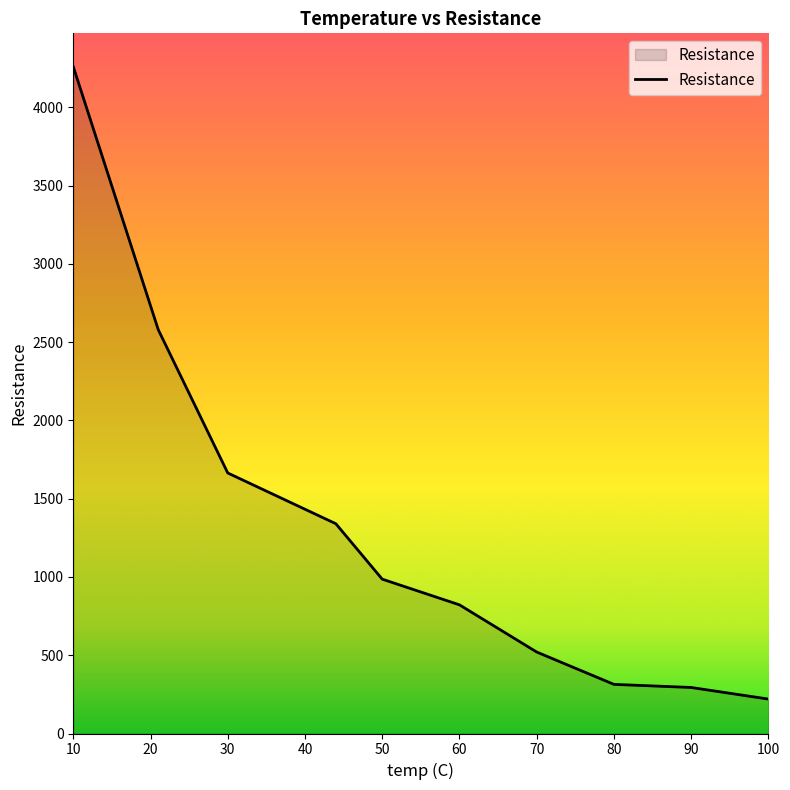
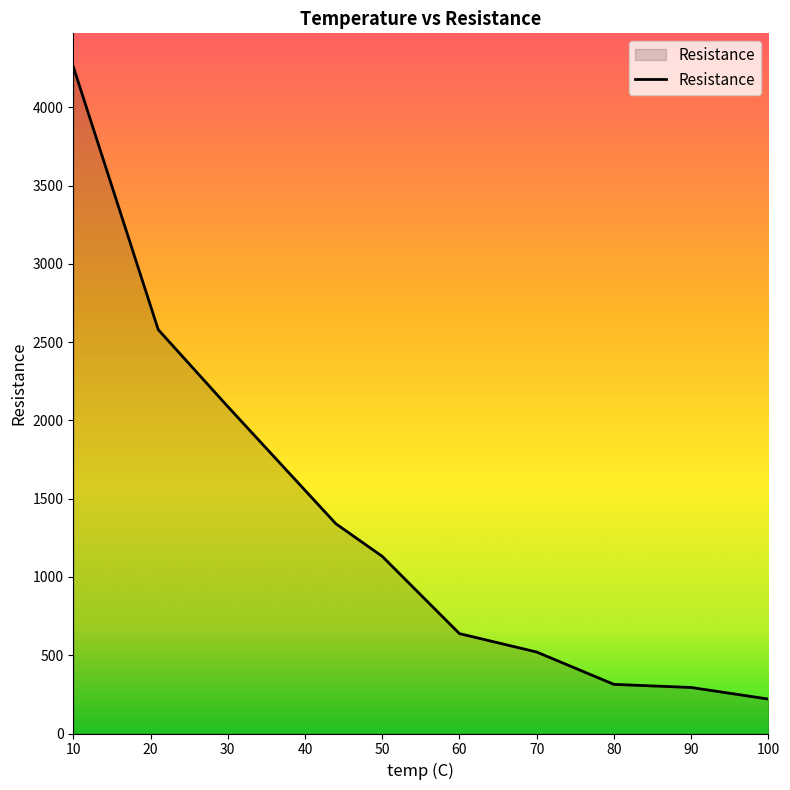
30: 1660 -> 2090
50: 990 -> 1130
60: 820 -> 640
